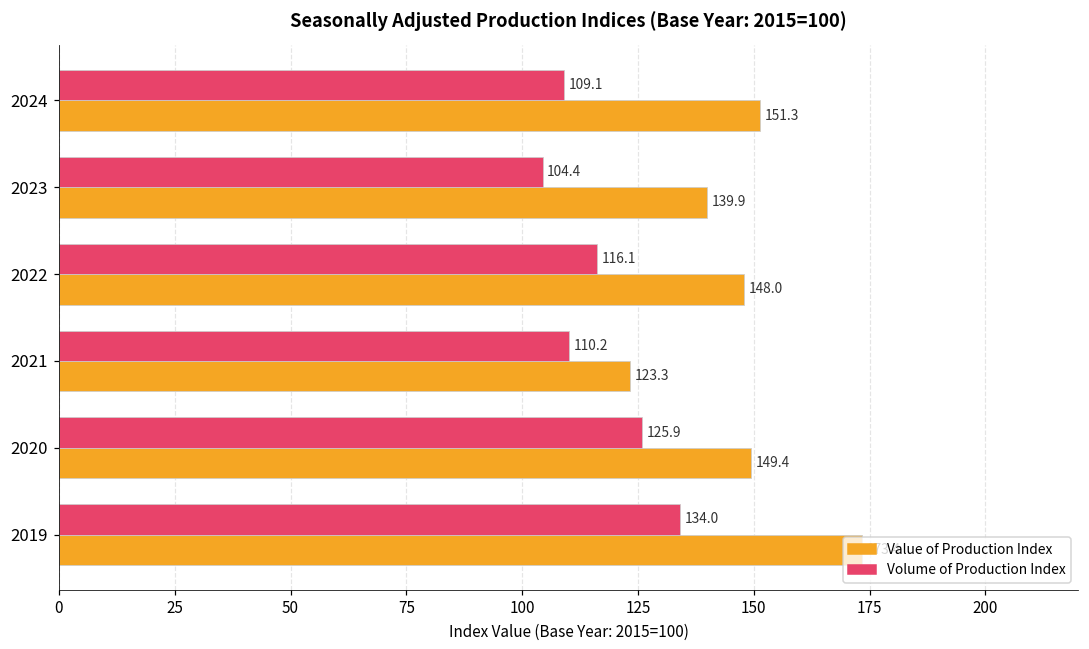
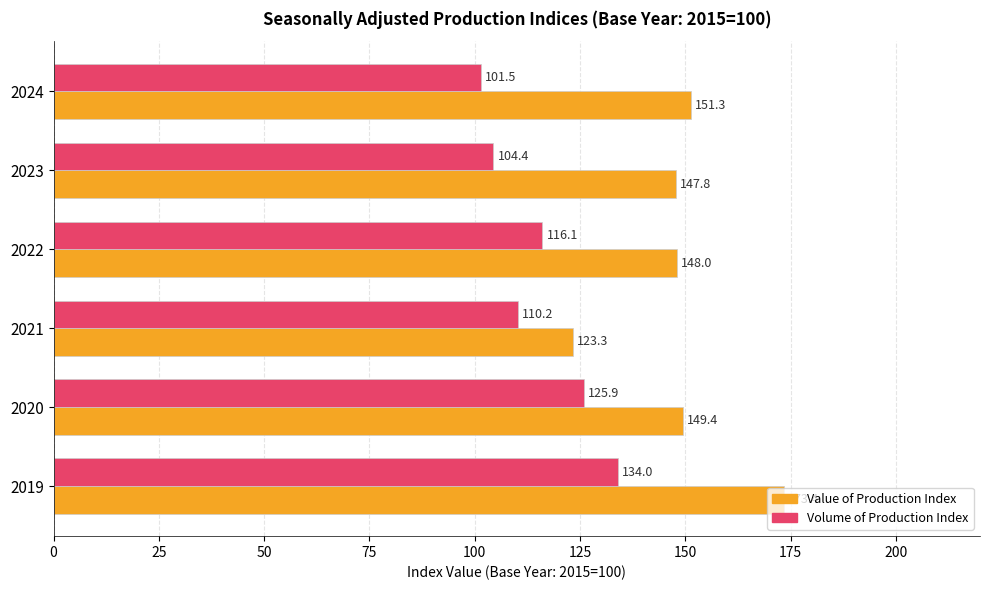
Volume of Production Index, 2024: 109.1 -> 101.5
Value of Production Index, 2023: 139.9 -> 147.8
